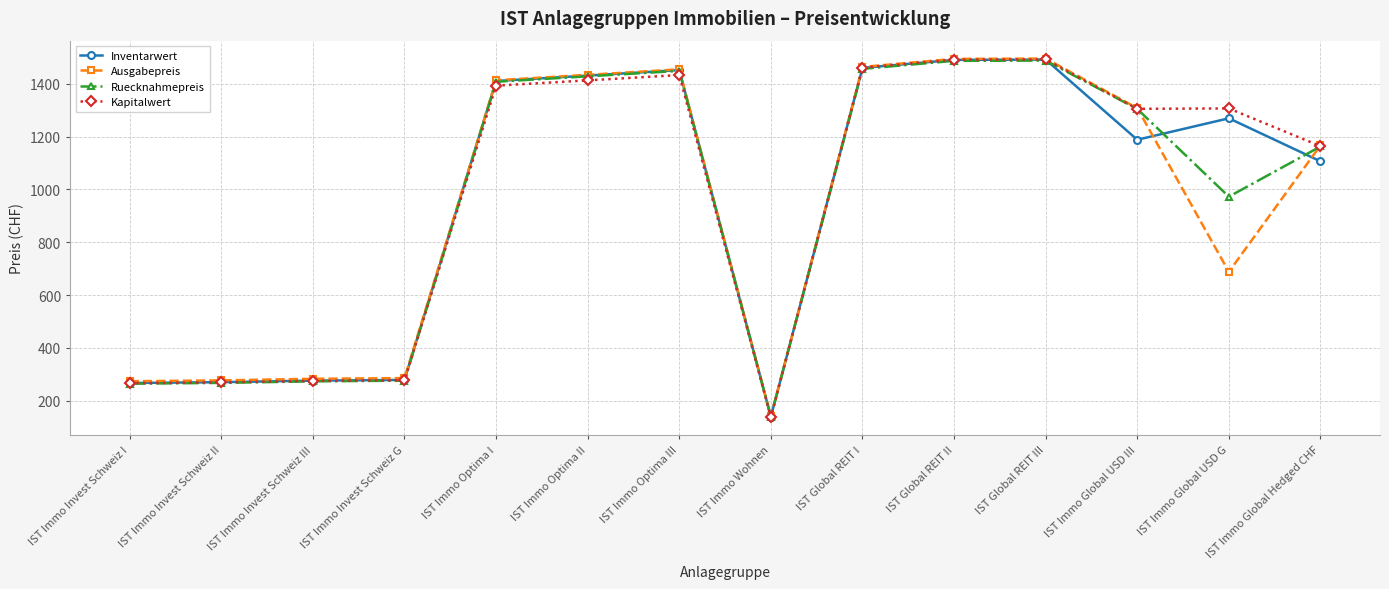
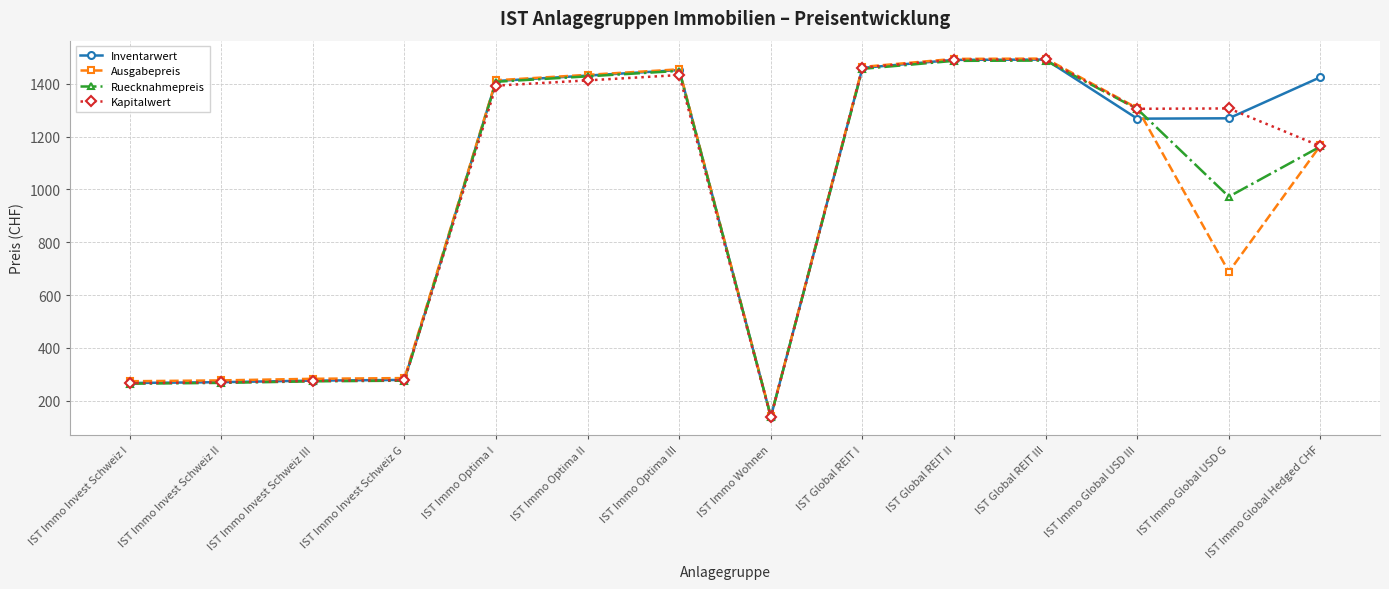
Inventarwert, IST Immo Global USD III: 1190 -> 1270
Inventarwert, IST Immo Global Hedged CHF: 1110 -> 1430
